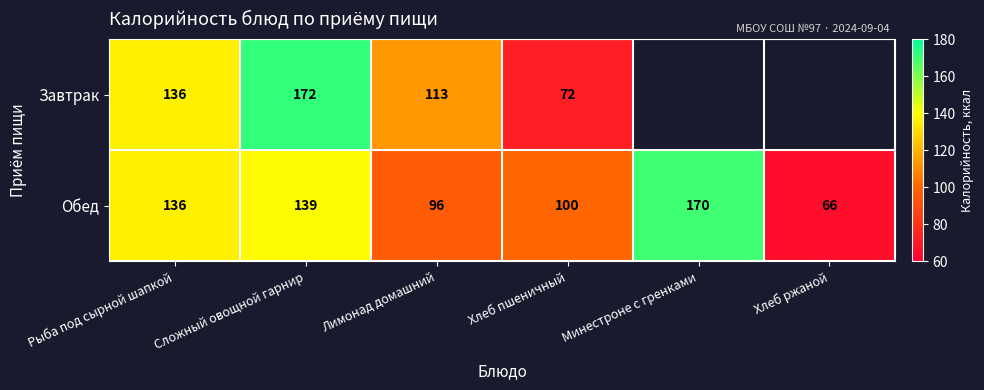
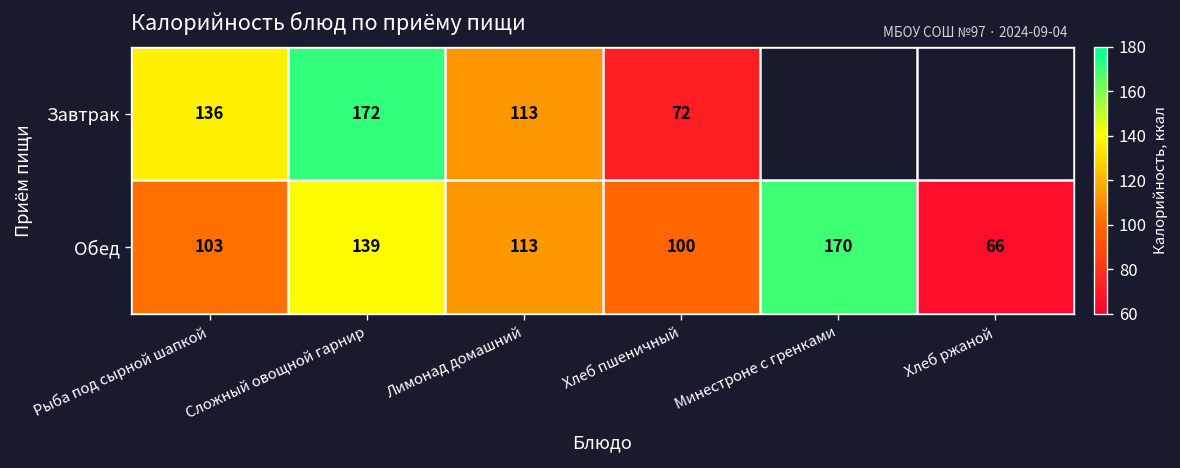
Обед, Рыба под сырной шапкой: 136 -> 103
Обед, Лимонад домашний: 96 -> 113
